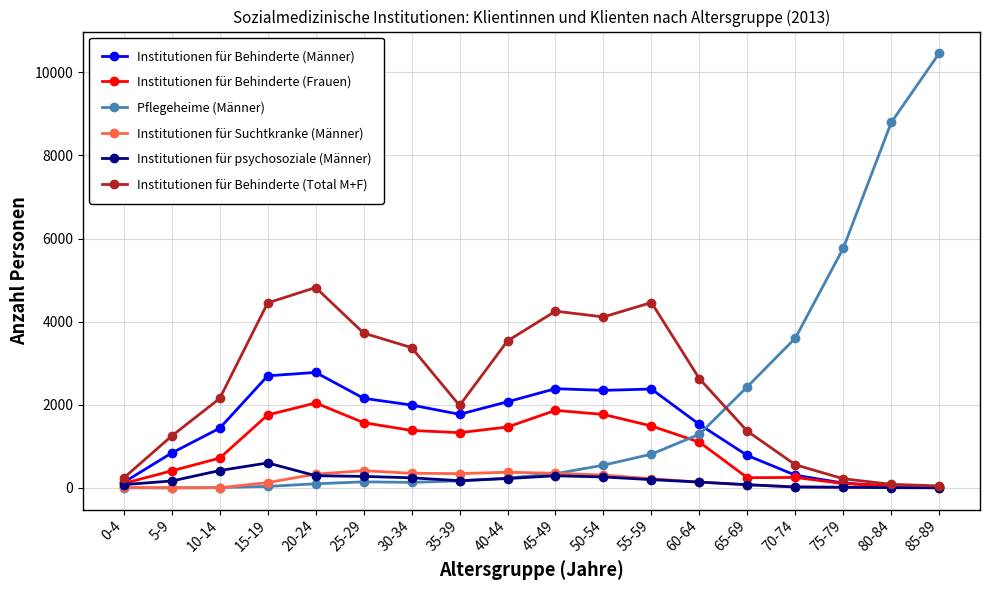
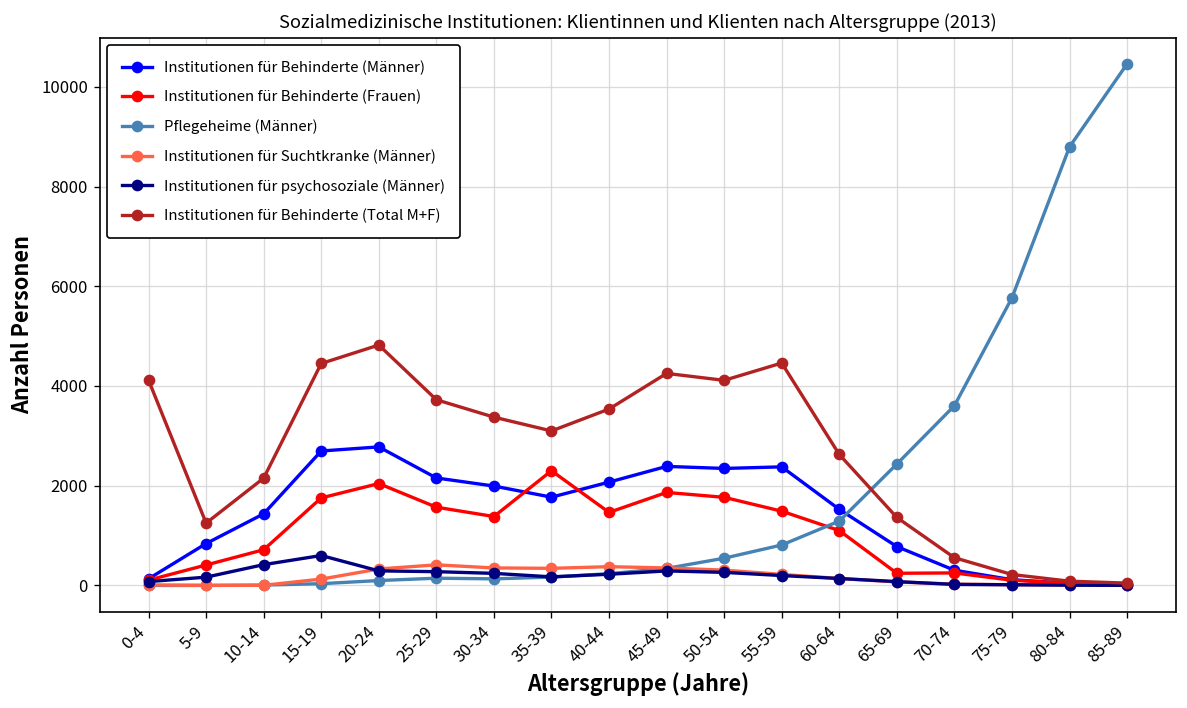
Institutionen für Behinderte (Total M+F), 0-4: 200 -> 4100
Institutionen für Behinderte (Frauen), 35-39: 1300 -> 2300
Institutionen für Behinderte (Total M+F), 35-39: 2000 -> 3100
